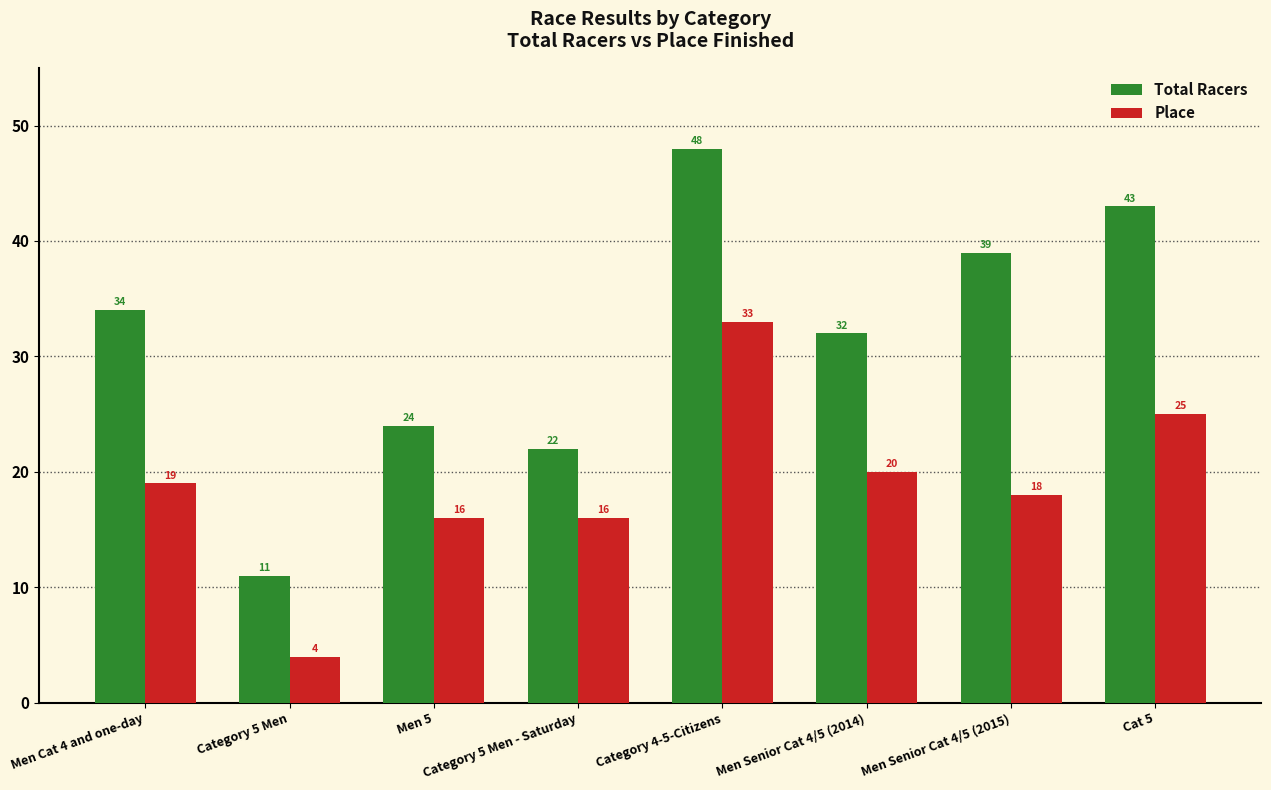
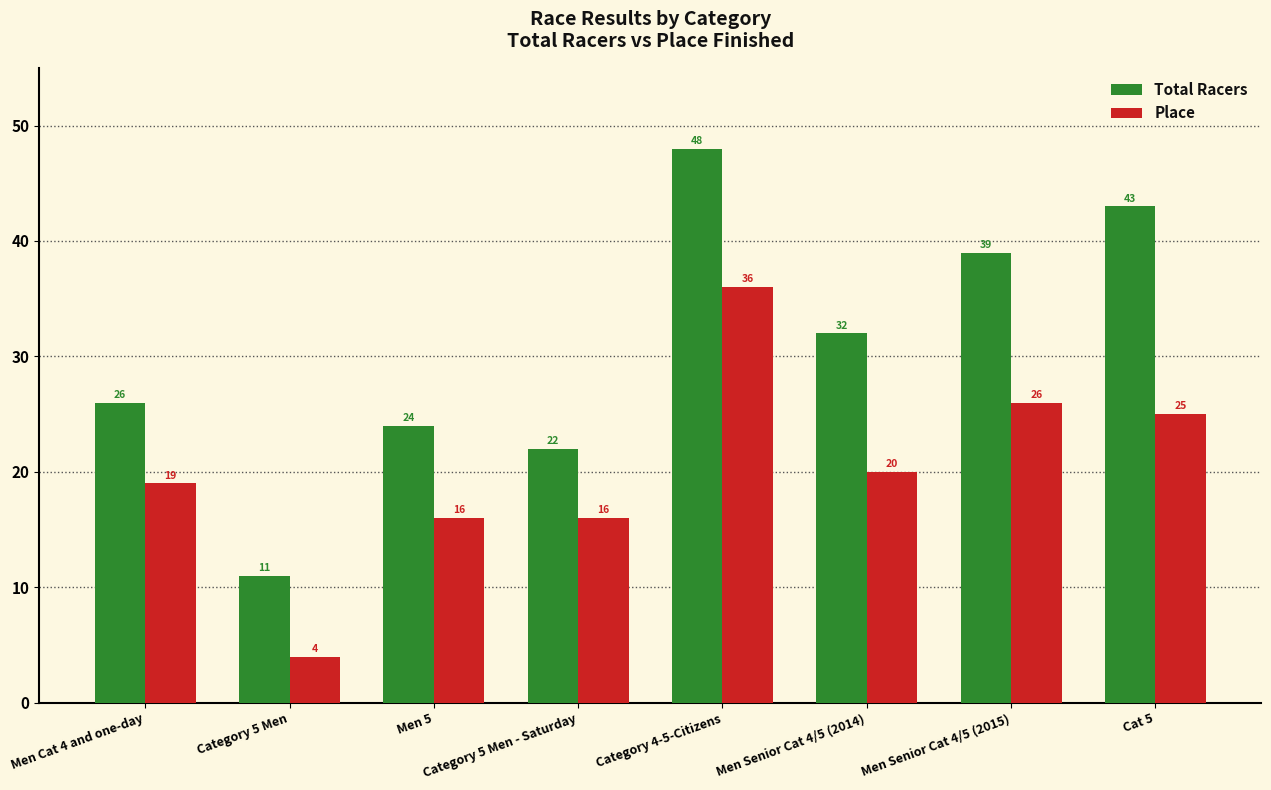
Total Racers, Men Cat 4 and one-day: 34 -> 26
Place, Category 4-5-Citizens: 33 -> 36
Place, Men Senior Cat 4/5 (2015): 18 -> 26
